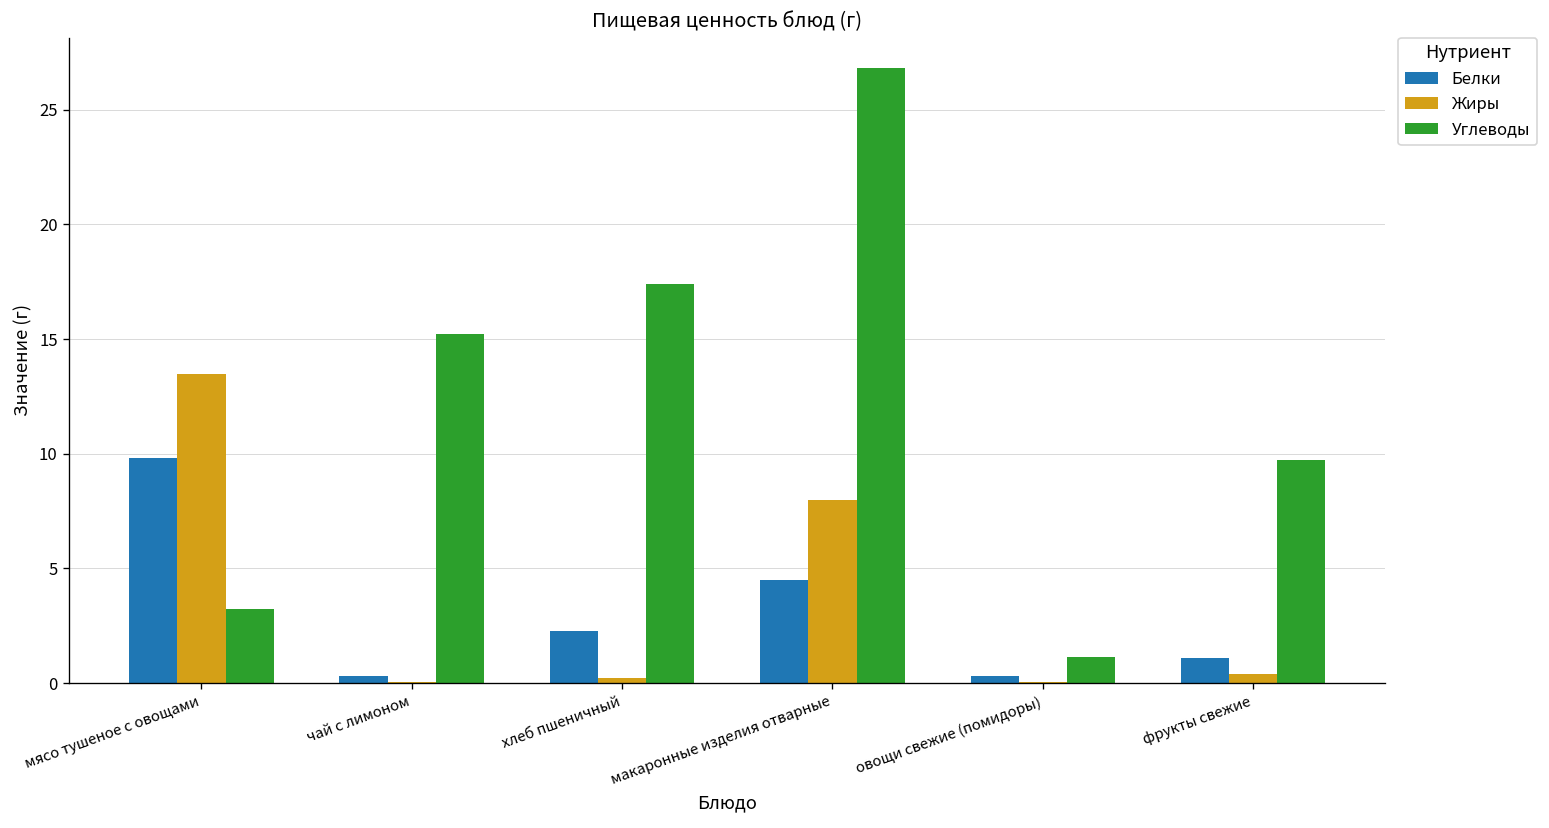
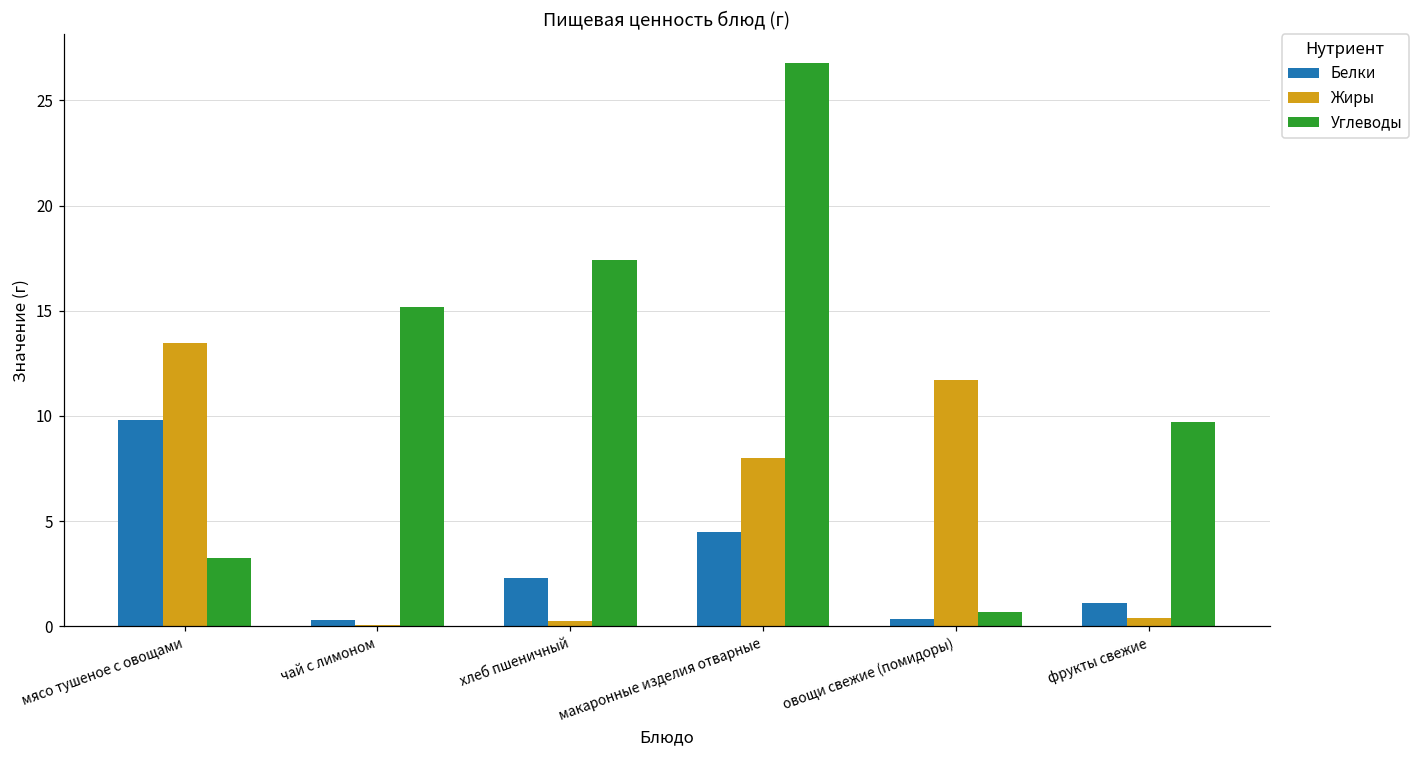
Жиры, овощи свежие (помидоры): 0.1 -> 11.7
Углеводы, овощи свежие (помидоры): 1.1 -> 0.7
